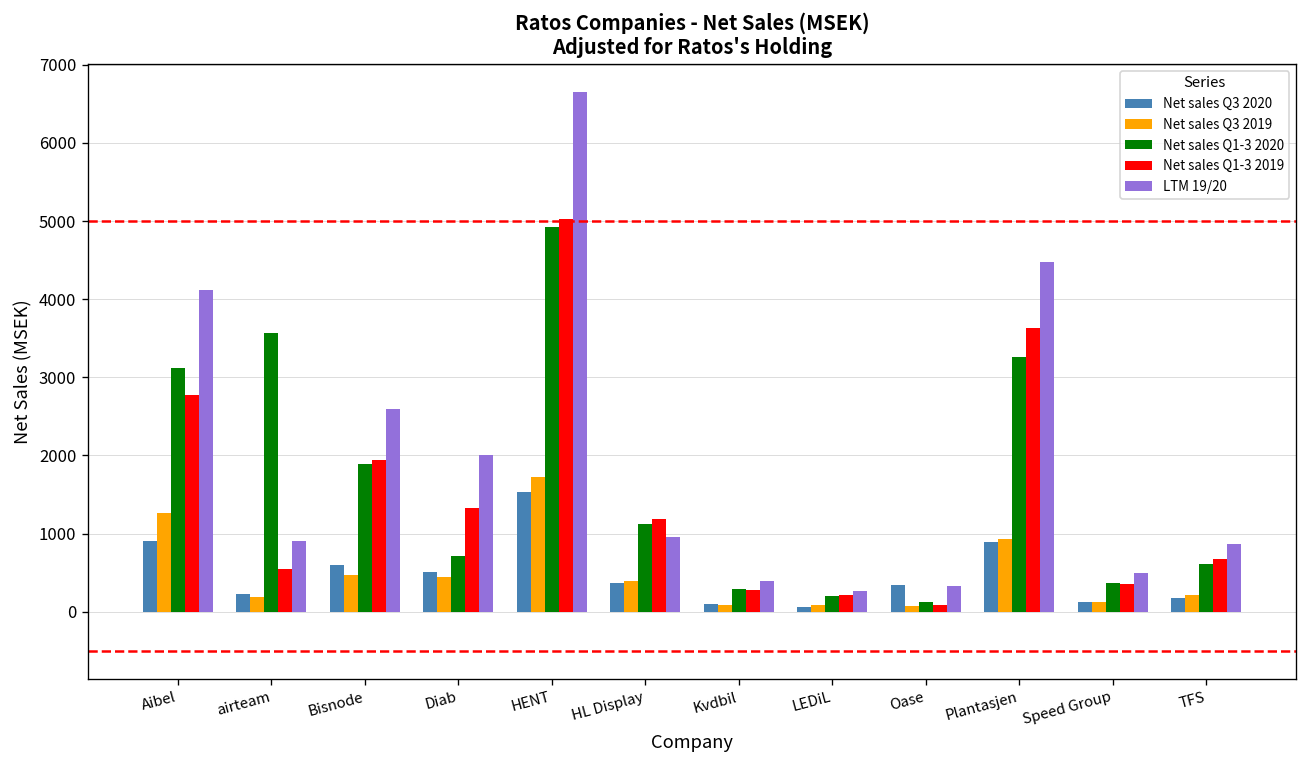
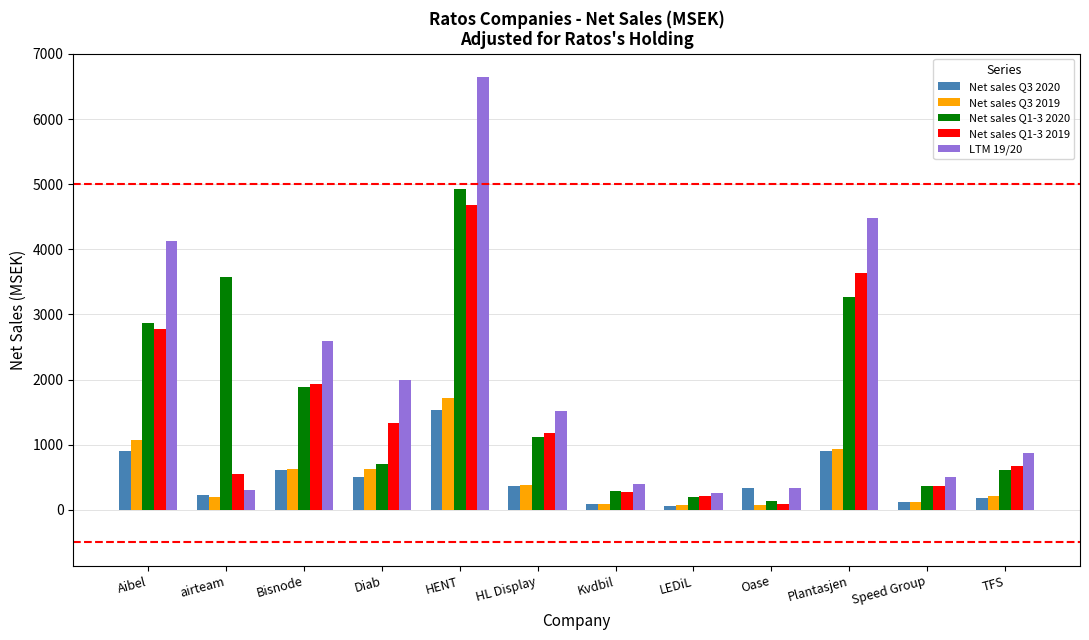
Net sales Q3 2019, Aibel: 1300 -> 1100
Net sales Q1-3 2020, Aibel: 3100 -> 2900
LTM 19/20, airteam: 900 -> 300
Net sales Q3 2019, Bisnode: 500 -> 600
Net sales Q3 2019, Diab: 400 -> 600
Net sales Q1-3 2019, HENT: 5000 -> 4700
LTM 19/20, HL Display: 1000 -> 1500
